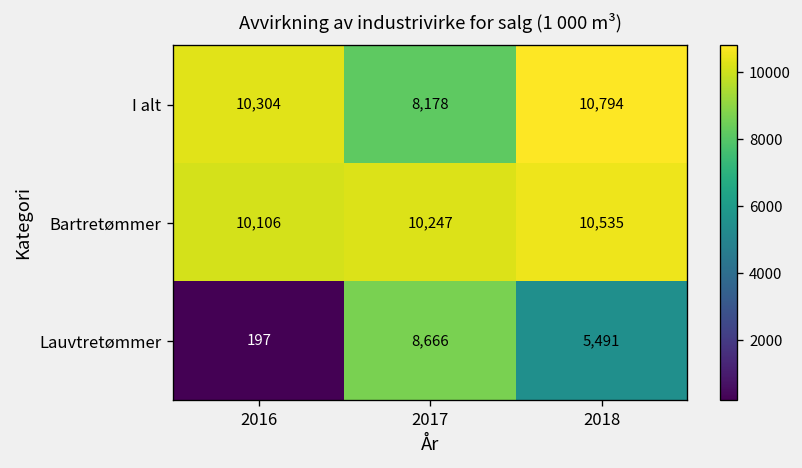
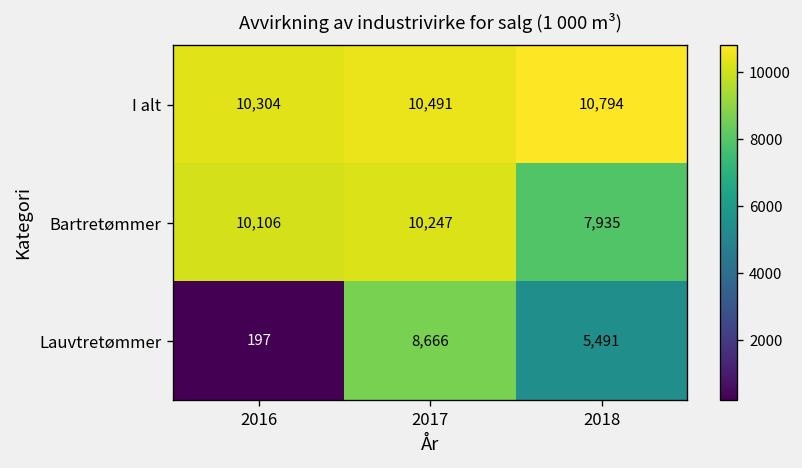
I alt, 2017: 8,178 -> 10,491
Bartretømmer, 2018: 10,535 -> 7,935
